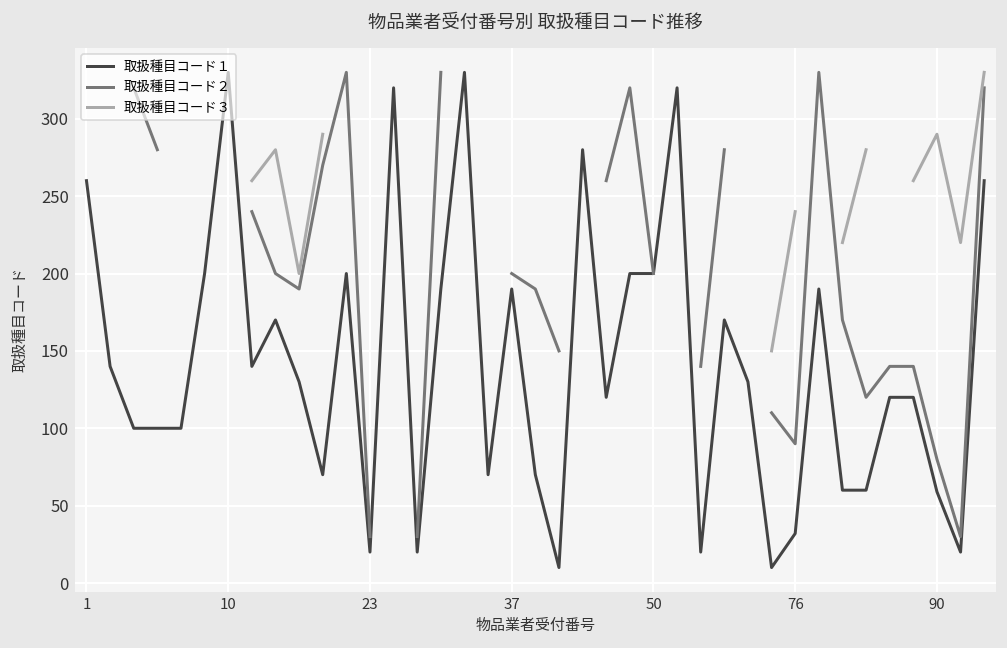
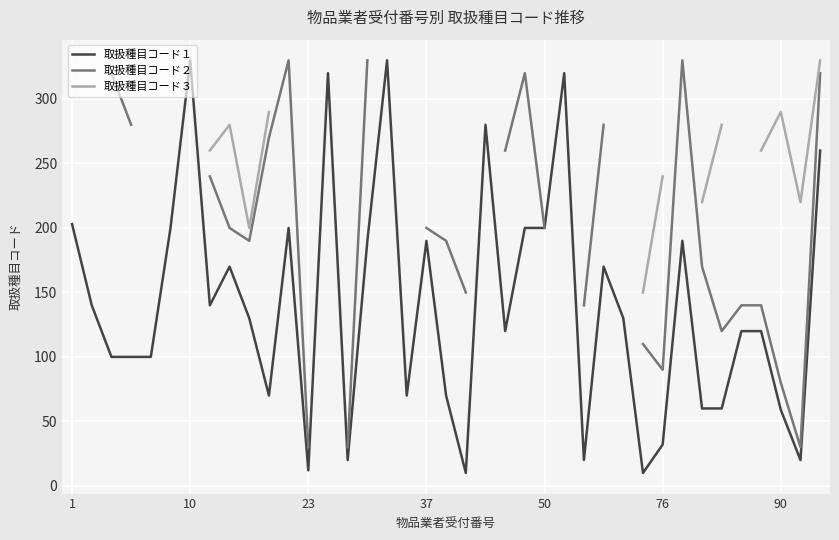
取扱種目コード１, 1: 260 -> 203
取扱種目コード１, 23: 20 -> 12
